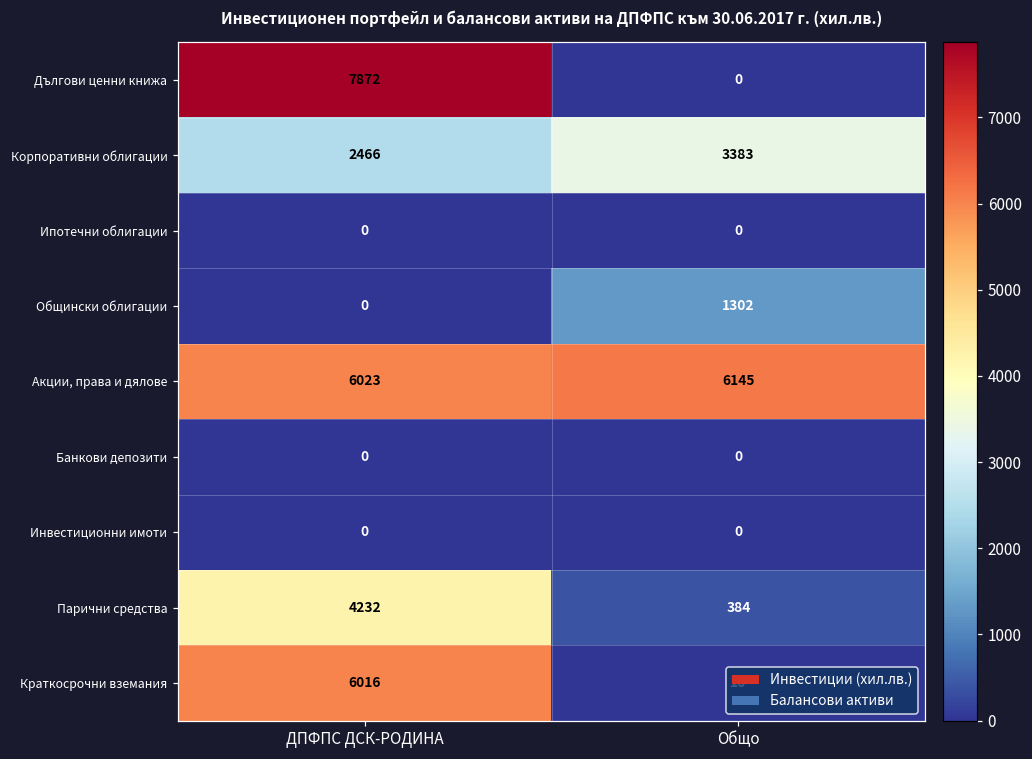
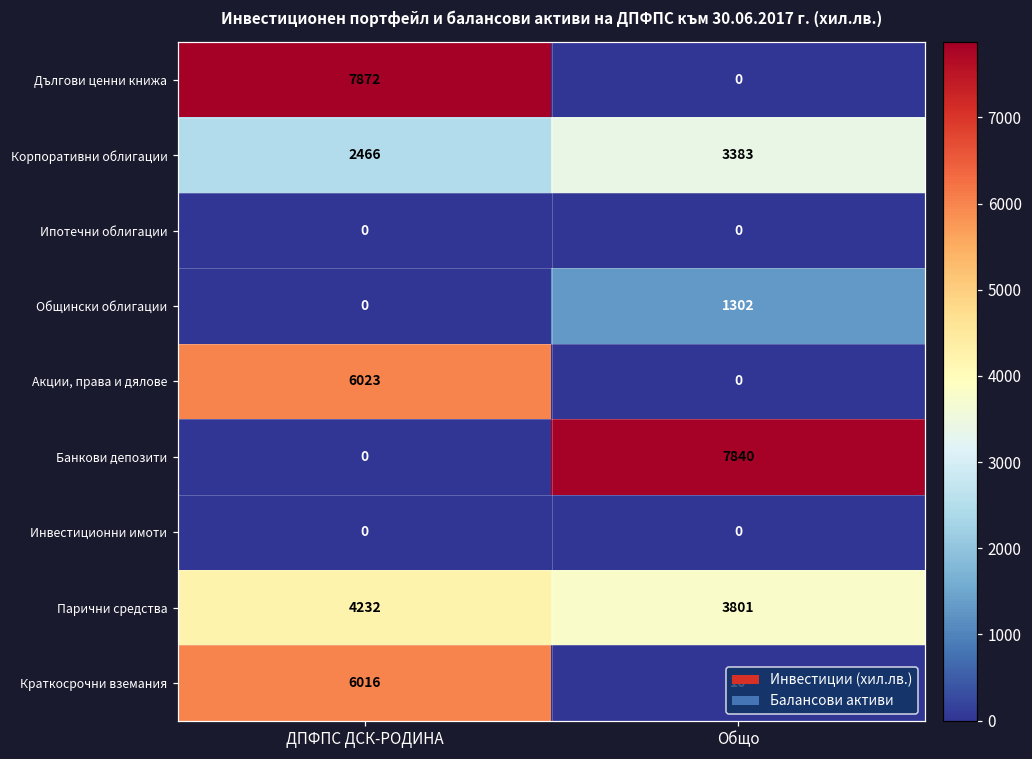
Акции, права и дялове, Общо: 6145 -> 0
Банкови депозити, Общо: 0 -> 7840
Парични средства, Общо: 384 -> 3801
